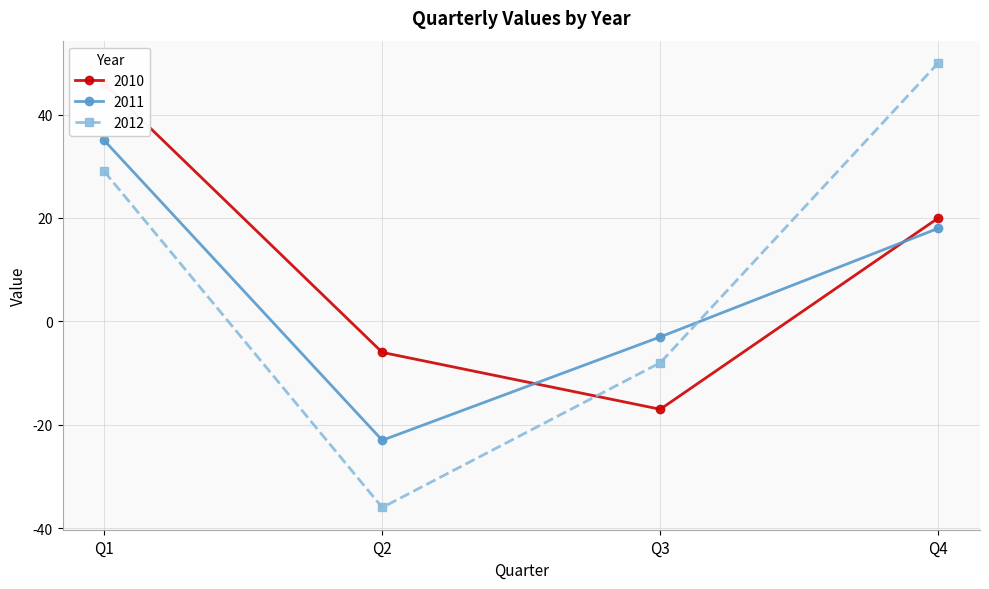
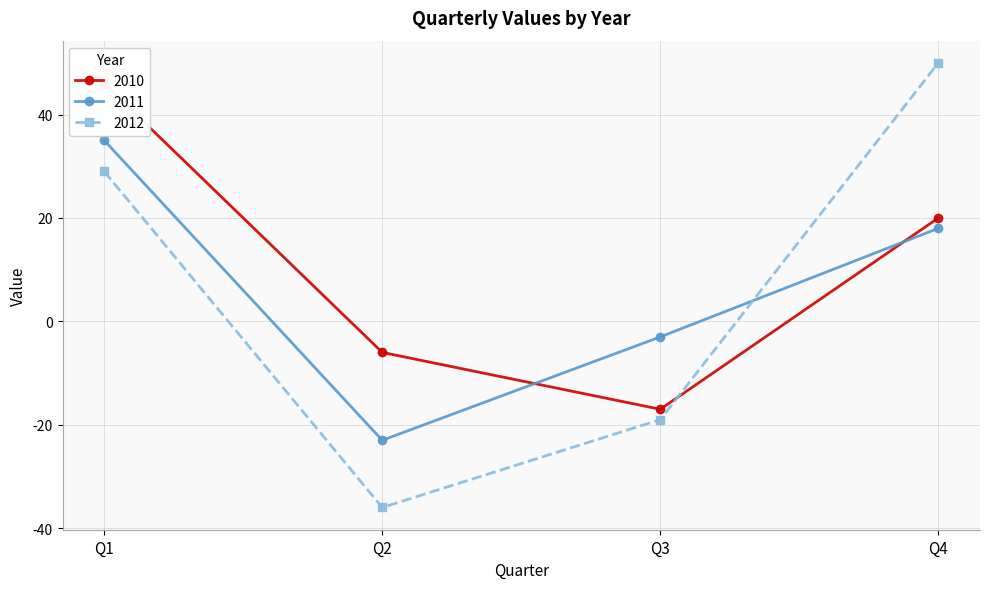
2012, Q3: -8 -> -19
